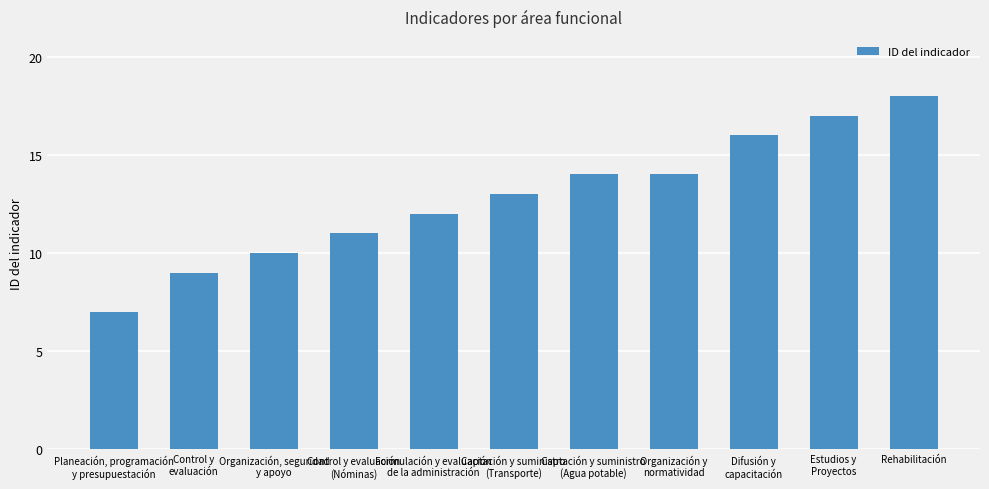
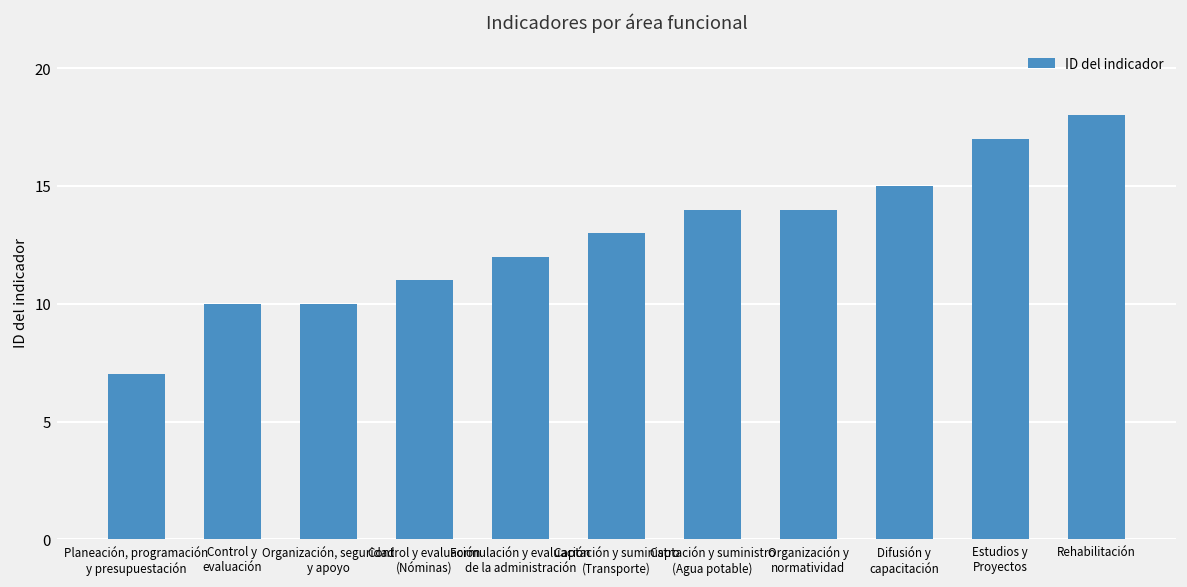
Control y evaluación: 9 -> 10
Difusión y capacitación: 16 -> 15
